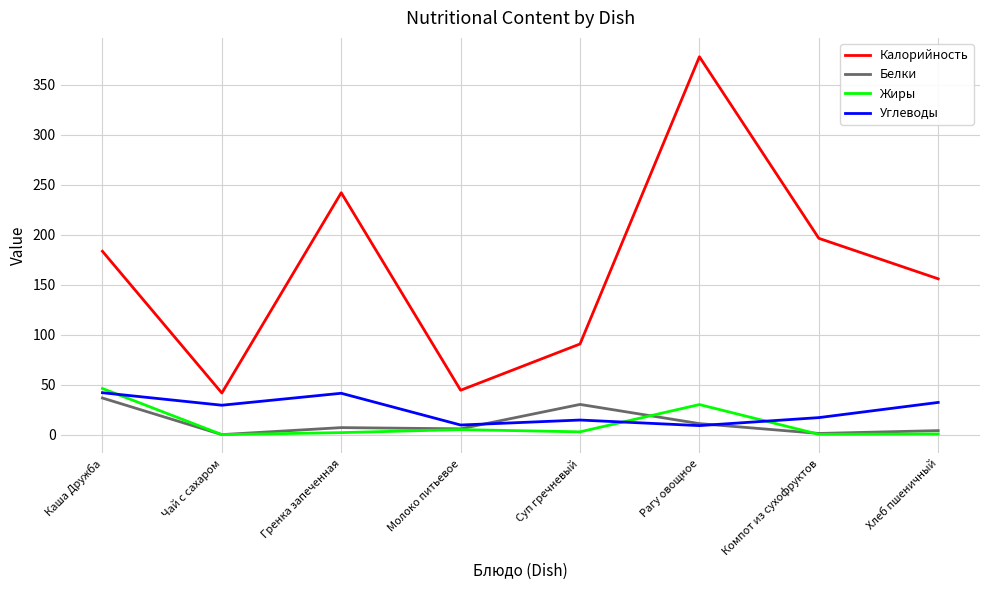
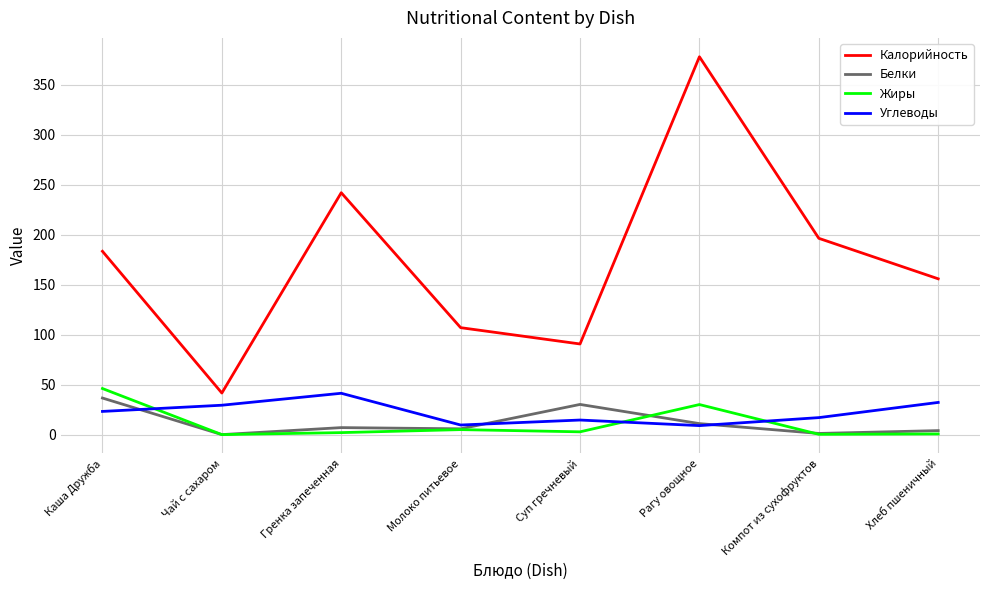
Углеводы, Каша Дружба: 40 -> 20
Калорийность, Молоко питьевое: 40 -> 110
